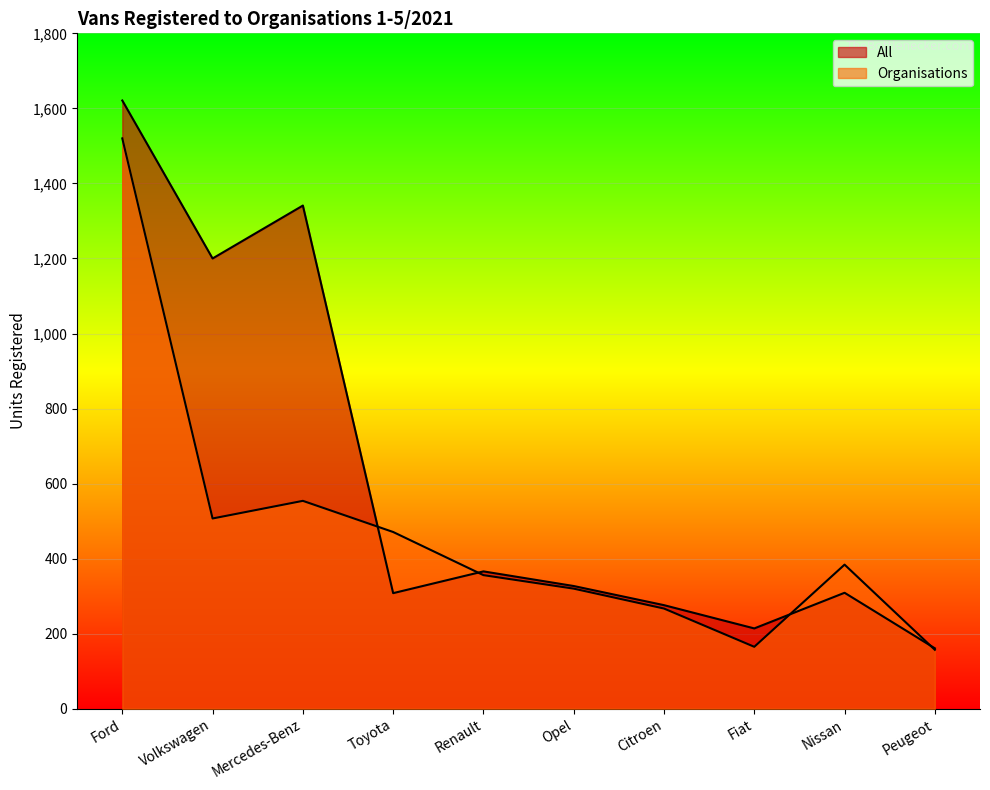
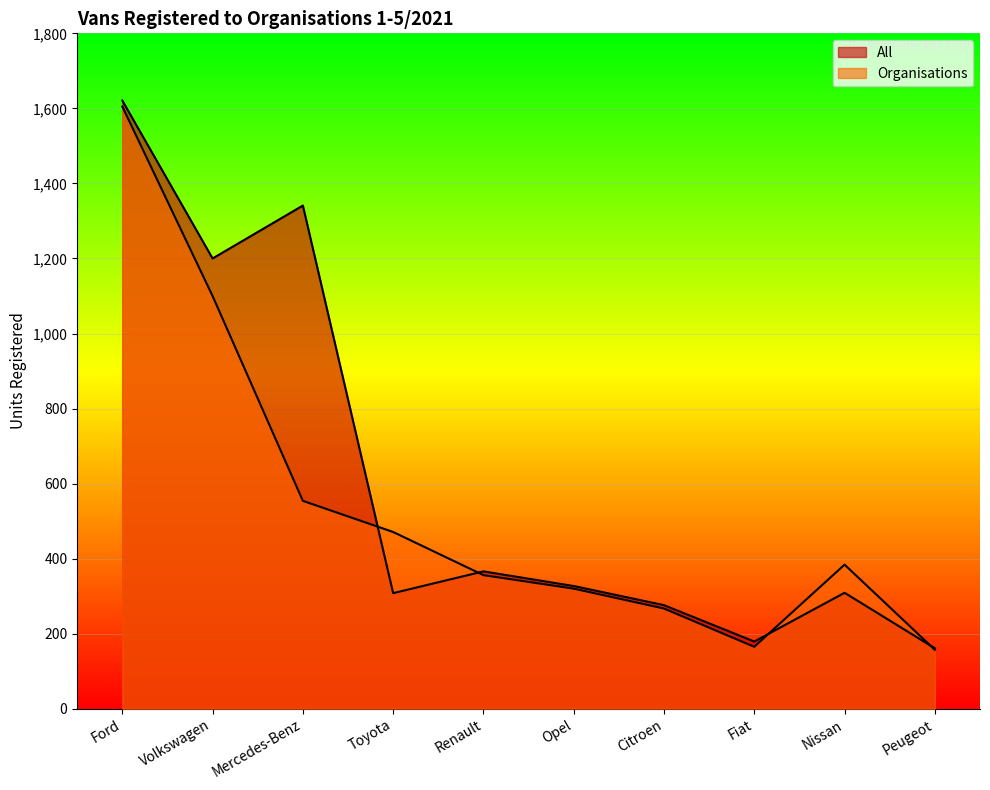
Organisations, Ford: 1,520 -> 1,610
Organisations, Volkswagen: 510 -> 1,100
All, Fiat: 210 -> 180
